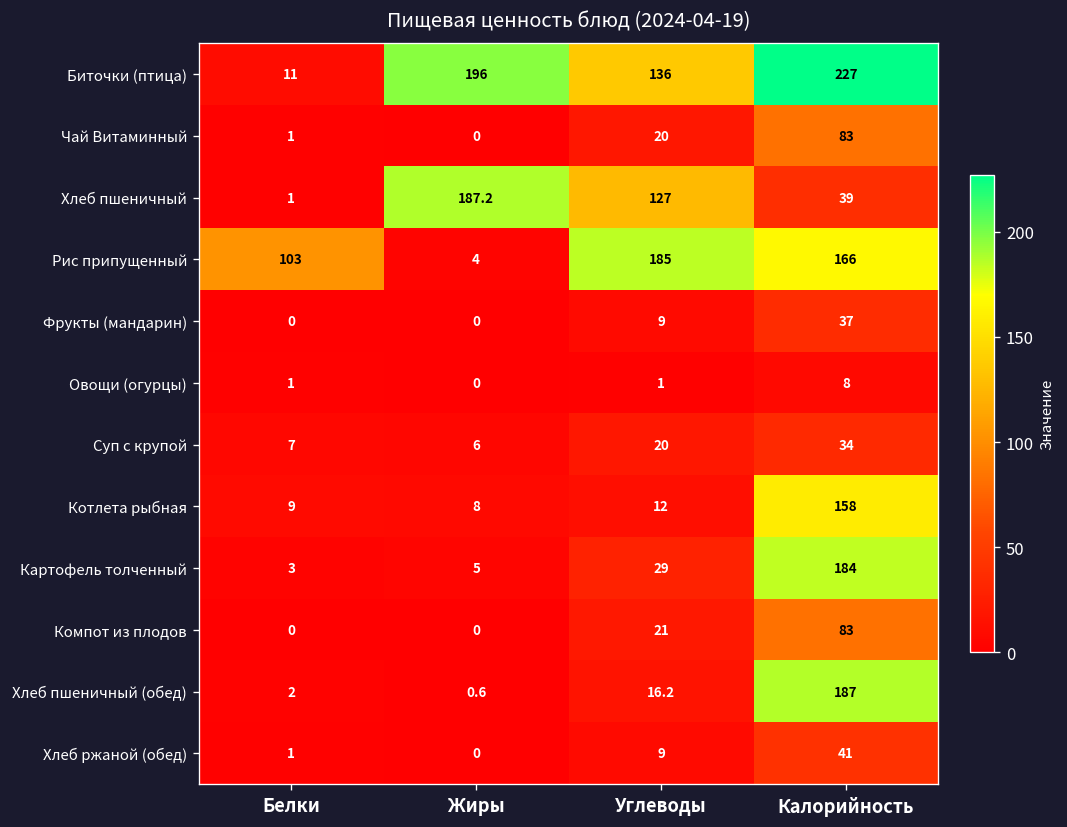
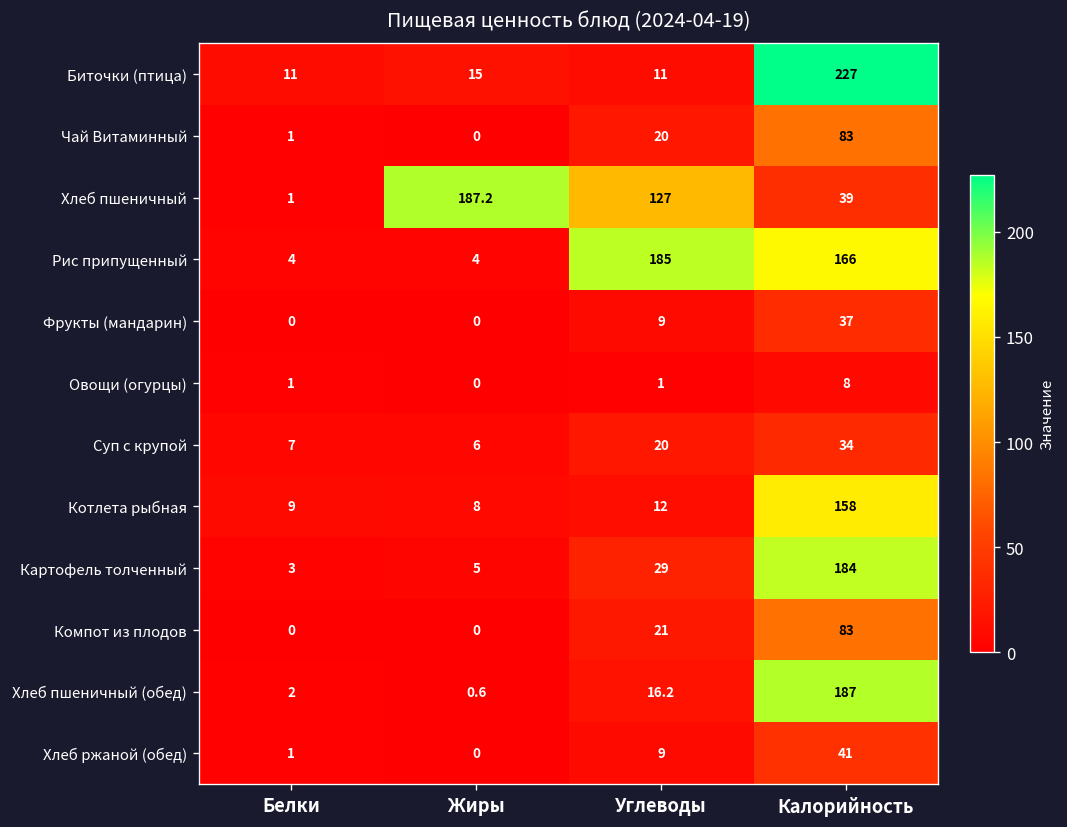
Биточки (птица), Жиры: 196 -> 15
Биточки (птица), Углеводы: 136 -> 11
Рис припущенный, Белки: 103 -> 4
